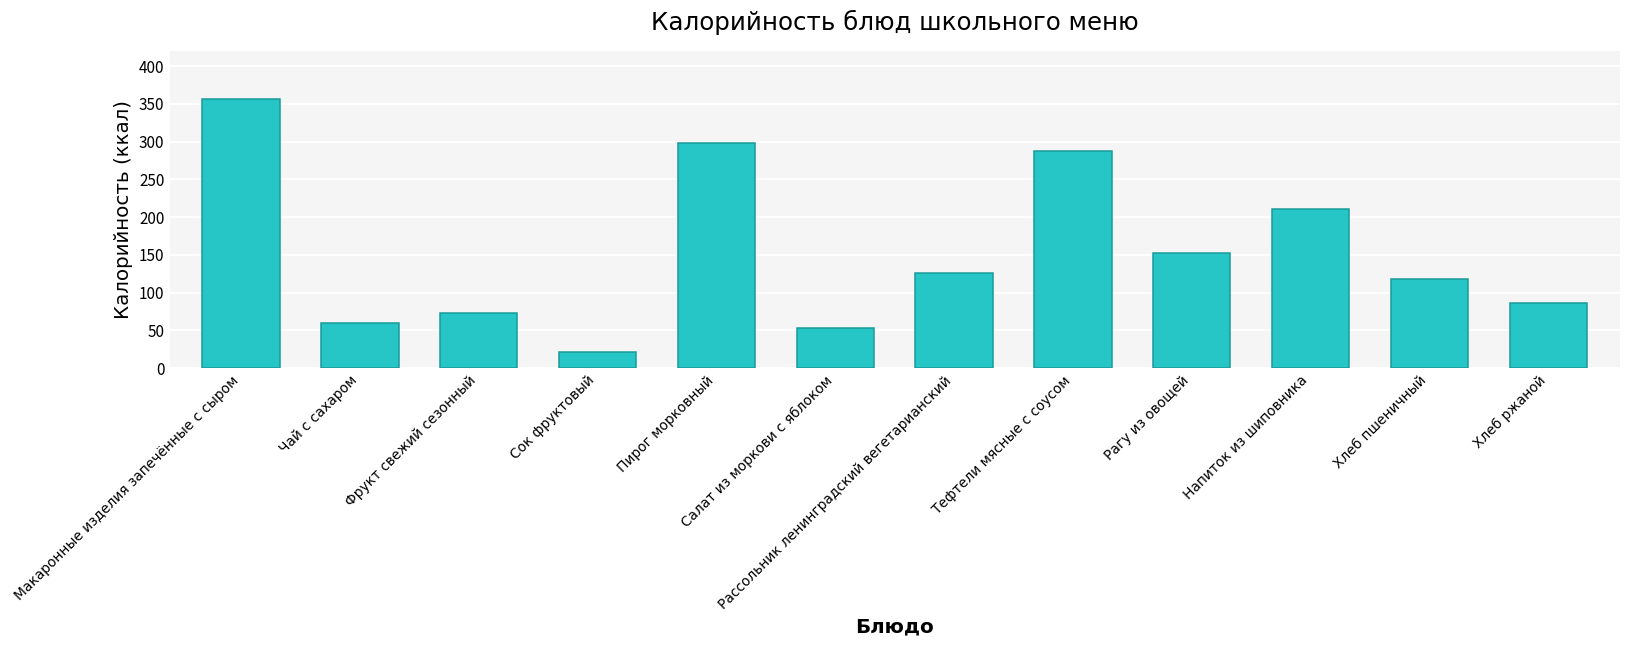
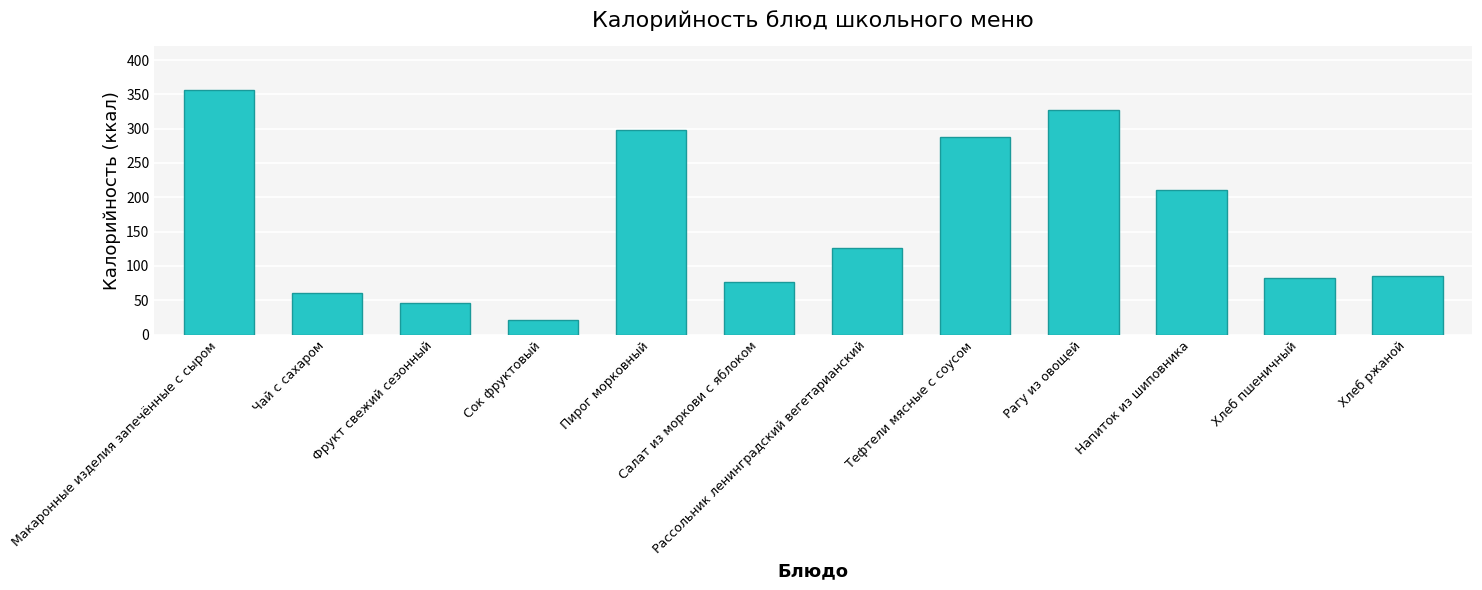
Фрукт свежий сезонный: 70 -> 50
Салат из моркови с яблоком: 50 -> 80
Рагу из овощей: 150 -> 330
Хлеб пшеничный: 120 -> 80
